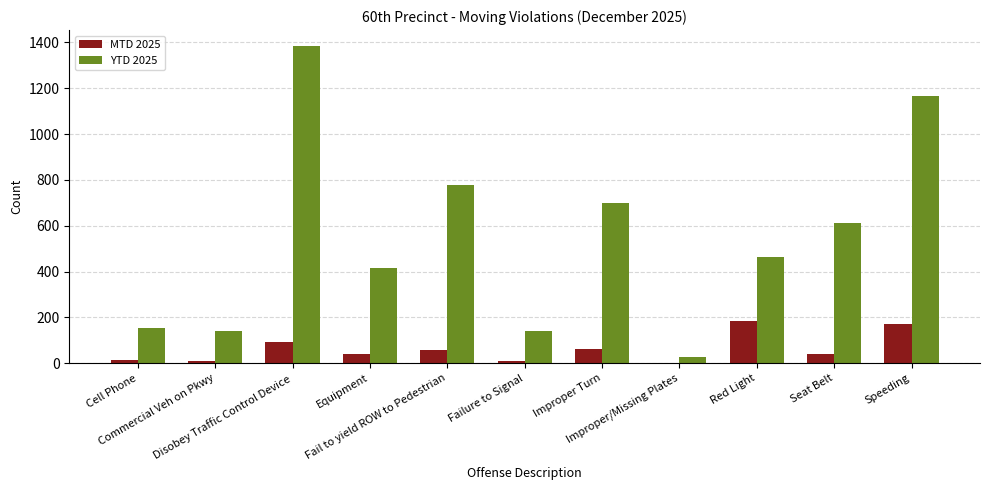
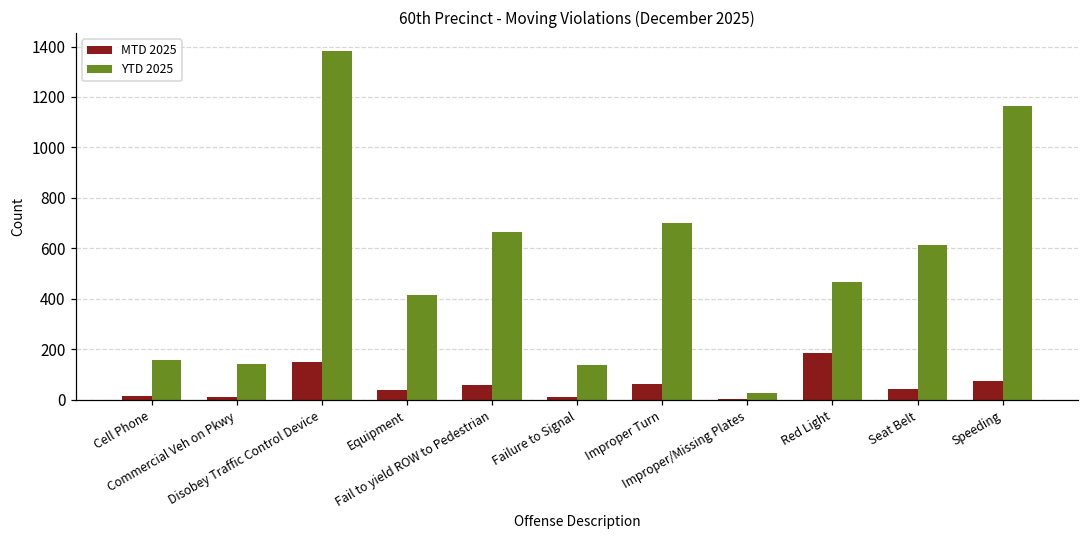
MTD 2025, Disobey Traffic Control Device: 90 -> 150
YTD 2025, Fail to yield ROW to Pedestrian: 780 -> 660
MTD 2025, Speeding: 170 -> 70
